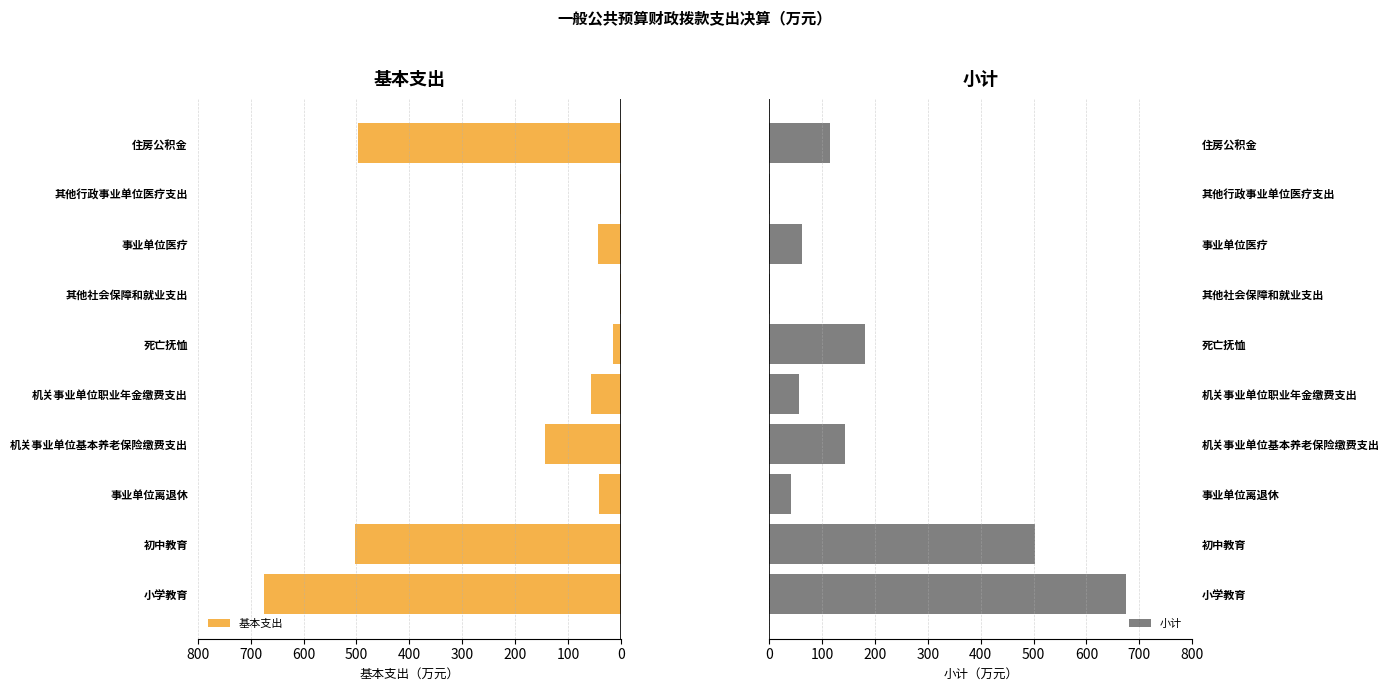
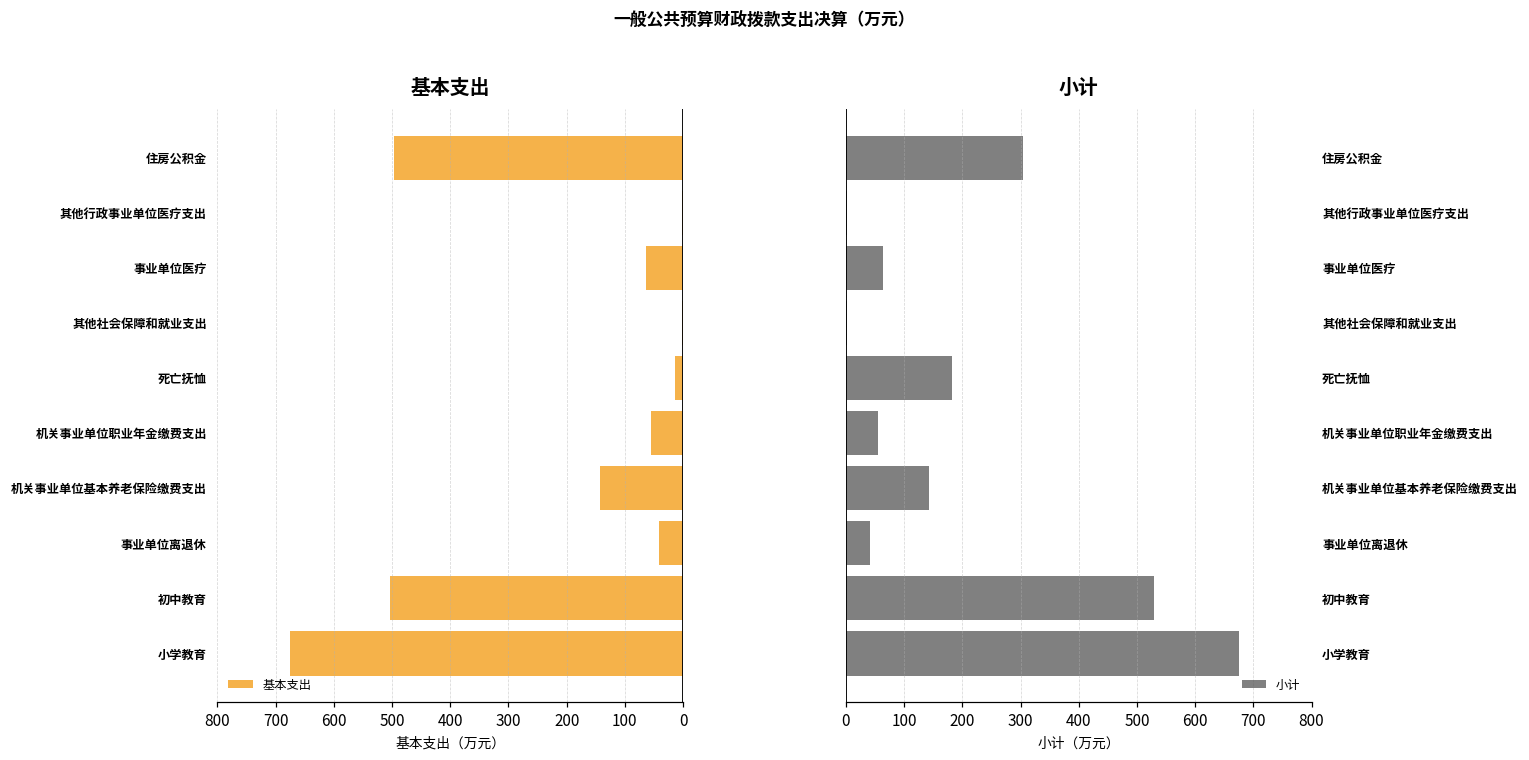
基本支出, 事业单位医疗: 40 -> 60
小计, 住房公积金: 120 -> 300
小计, 初中教育: 500 -> 530
